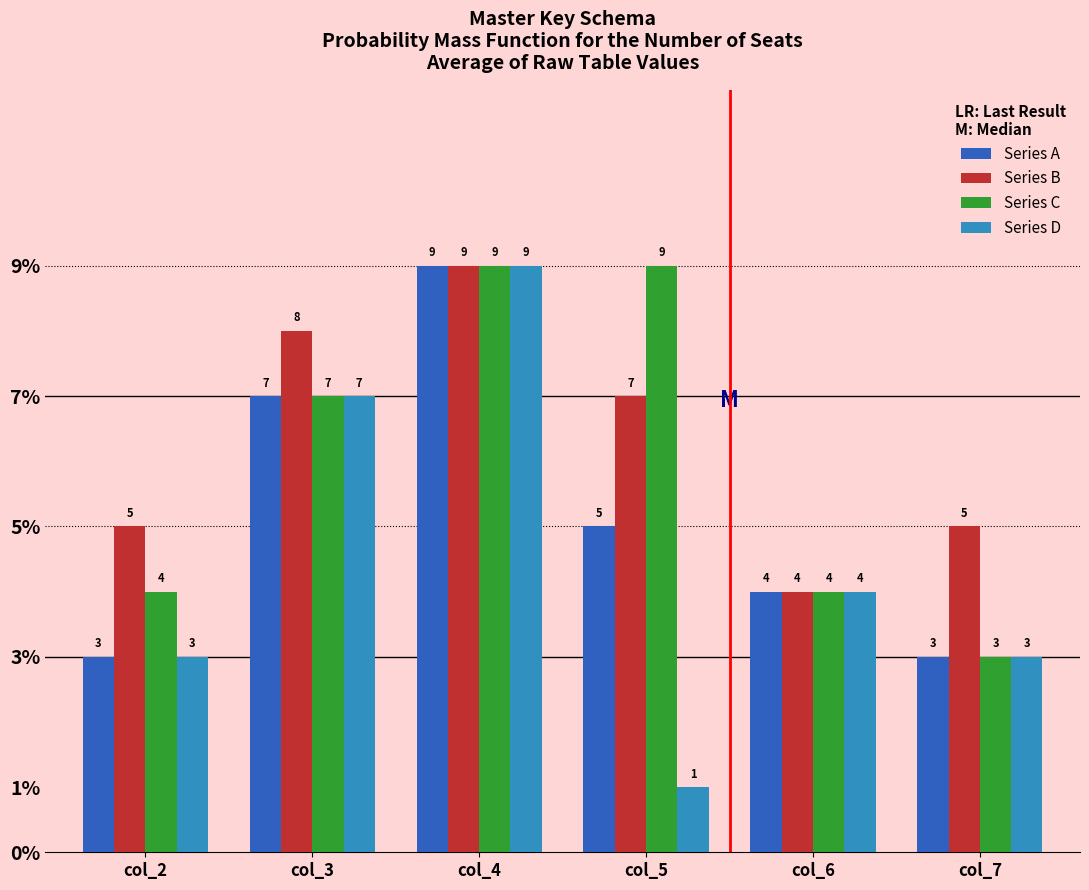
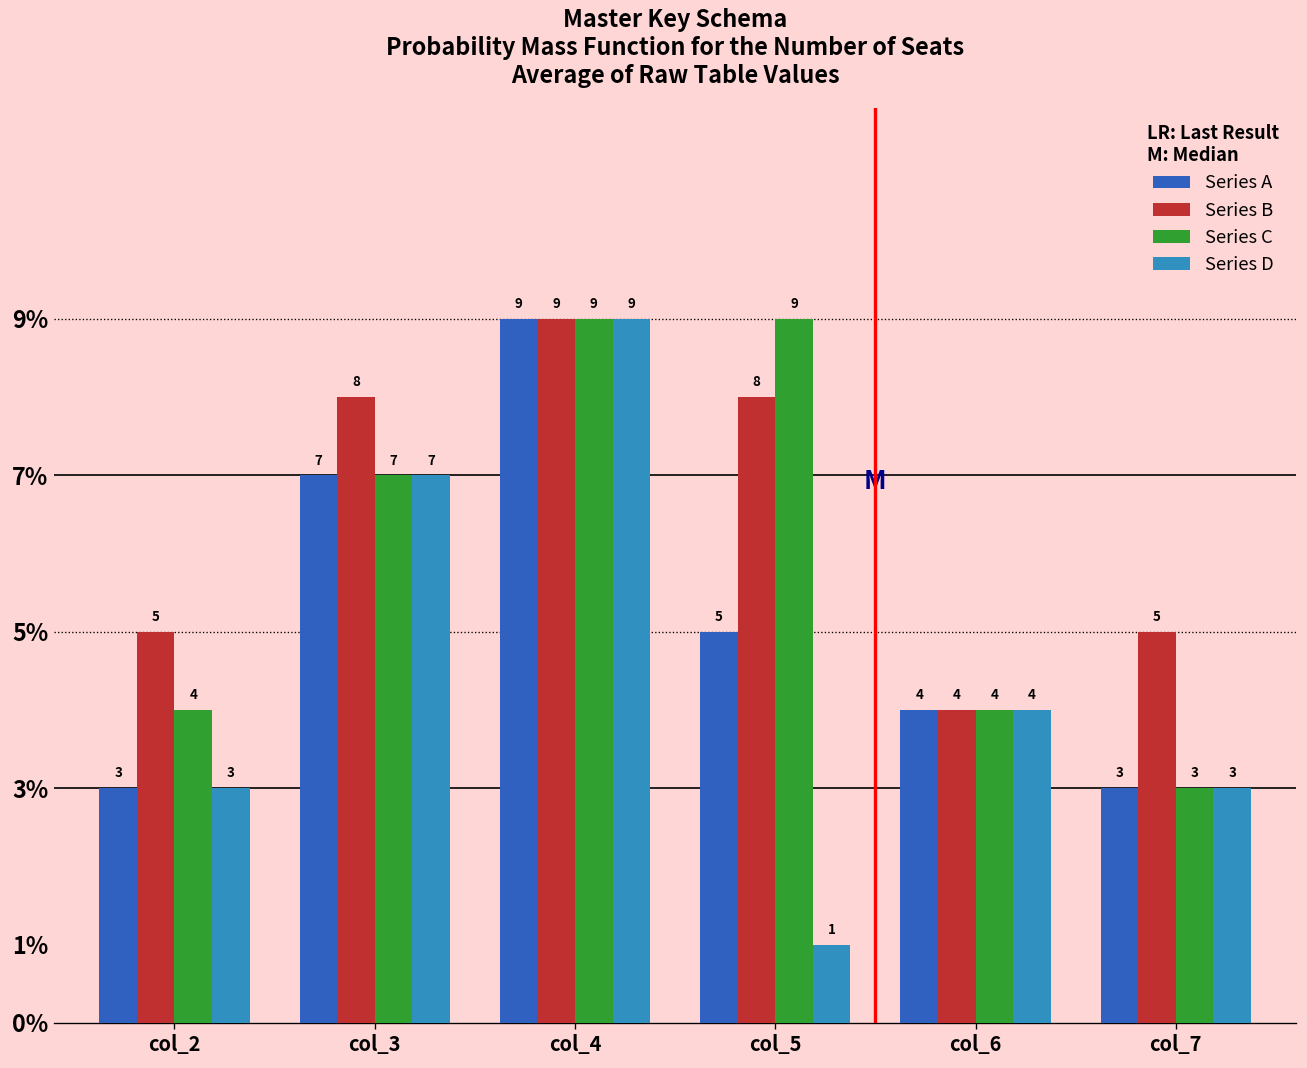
Series B, col_5: 7 -> 8
